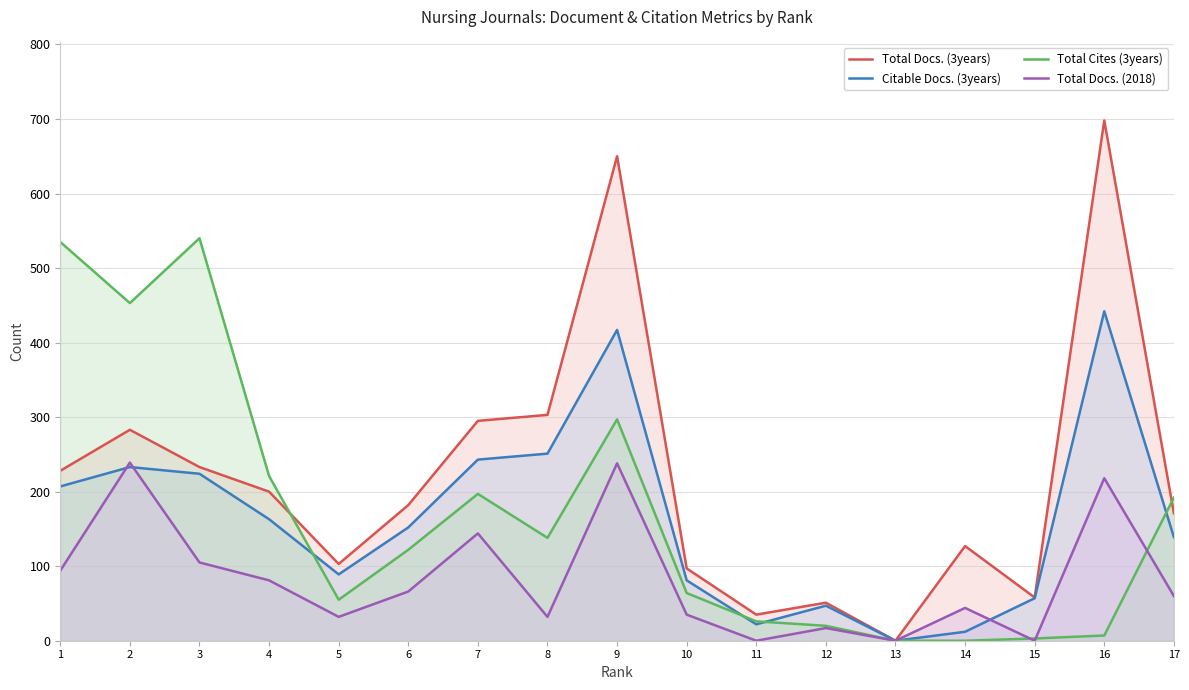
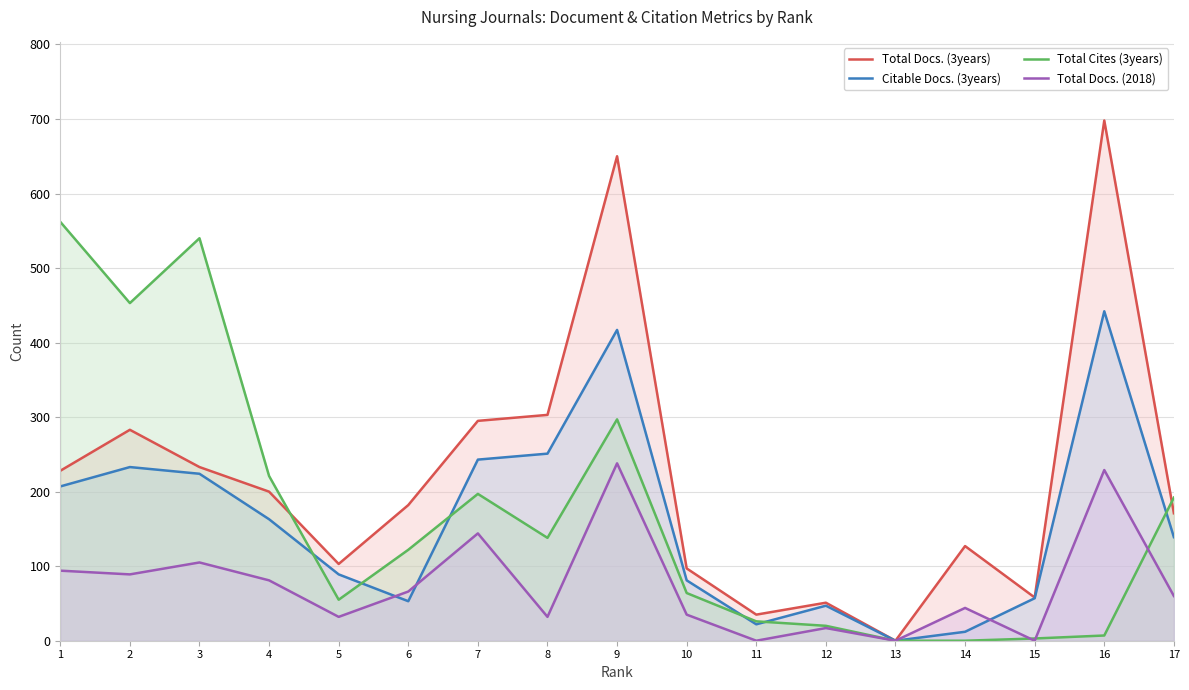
Total Cites (3years), 1: 540 -> 560
Total Docs. (2018), 2: 240 -> 90
Citable Docs. (3years), 6: 150 -> 50
Total Docs. (2018), 16: 220 -> 230
